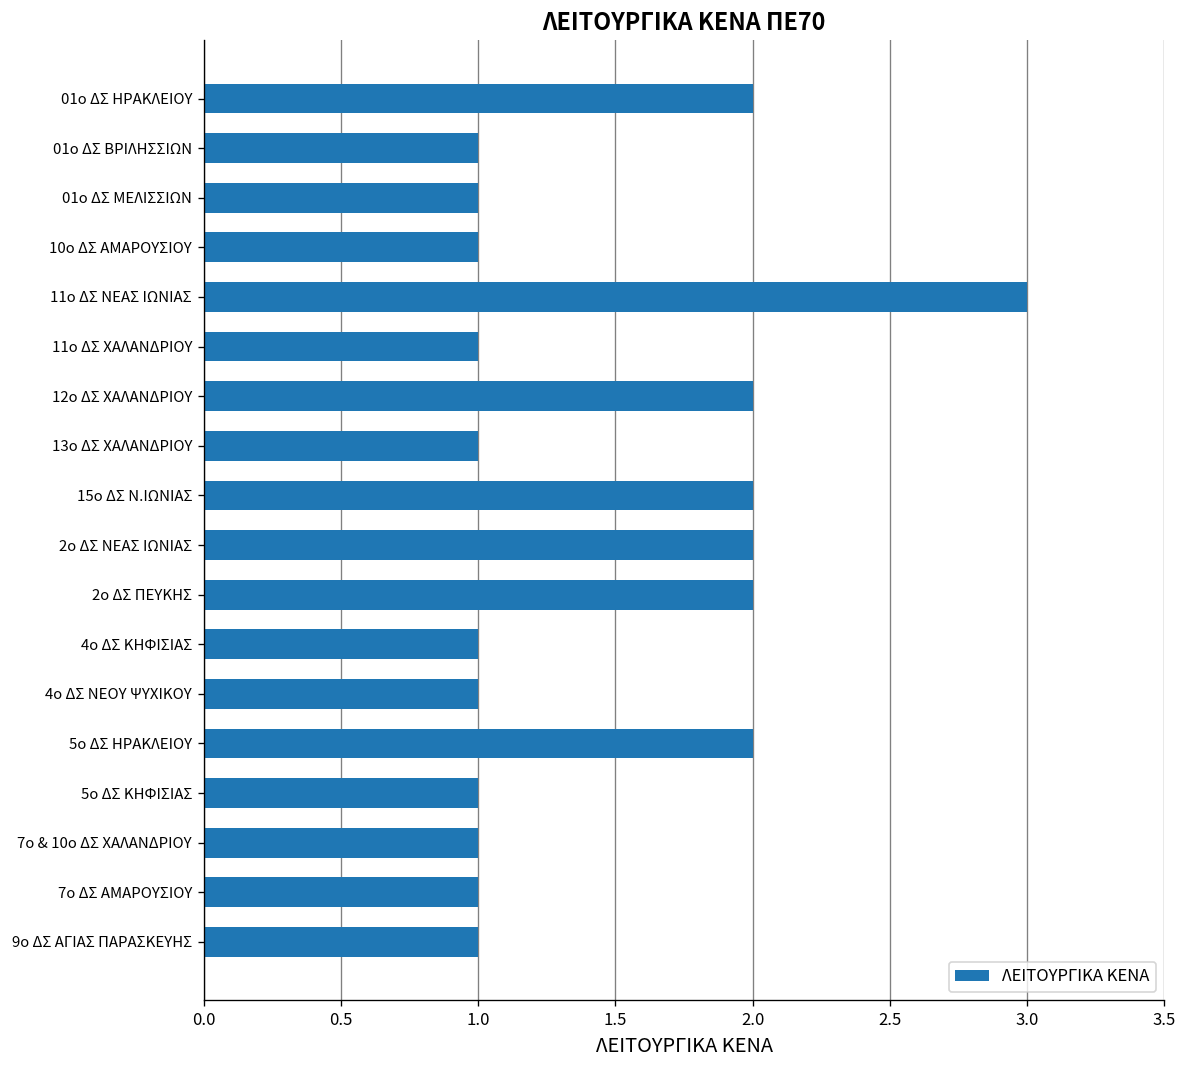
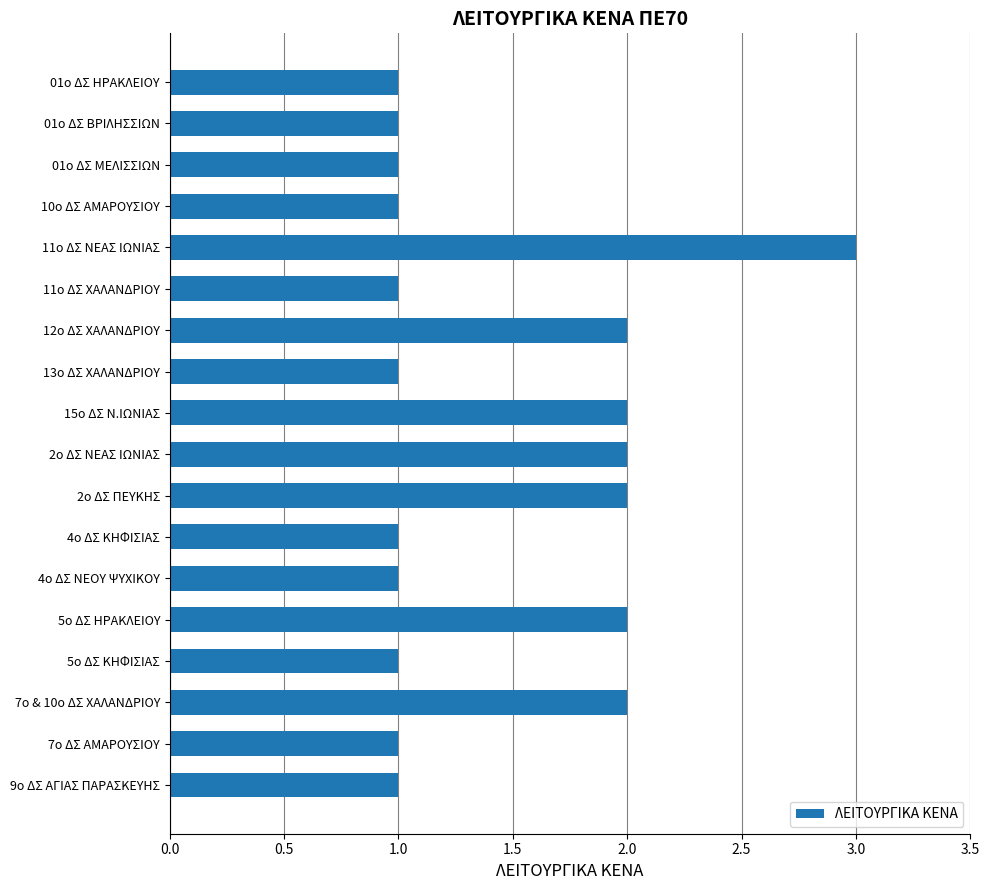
01ο ΔΣ ΗΡΑΚΛΕΙΟΥ: 2 -> 1
7ο & 10ο ΔΣ ΧΑΛΑΝΔΡΙΟΥ: 1 -> 2
